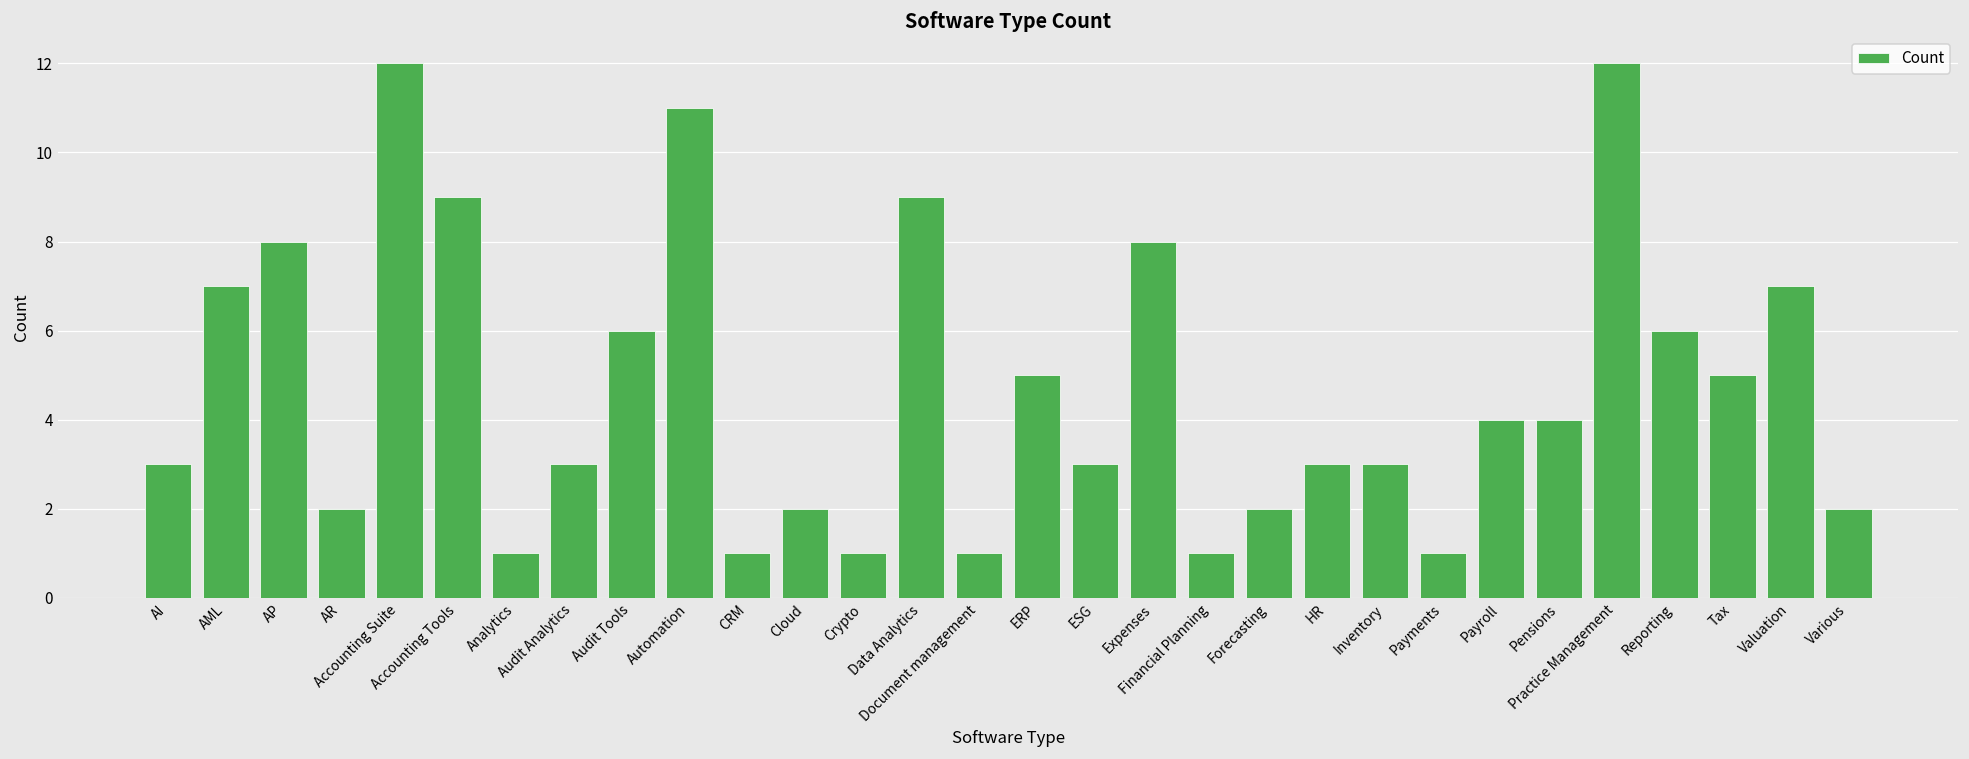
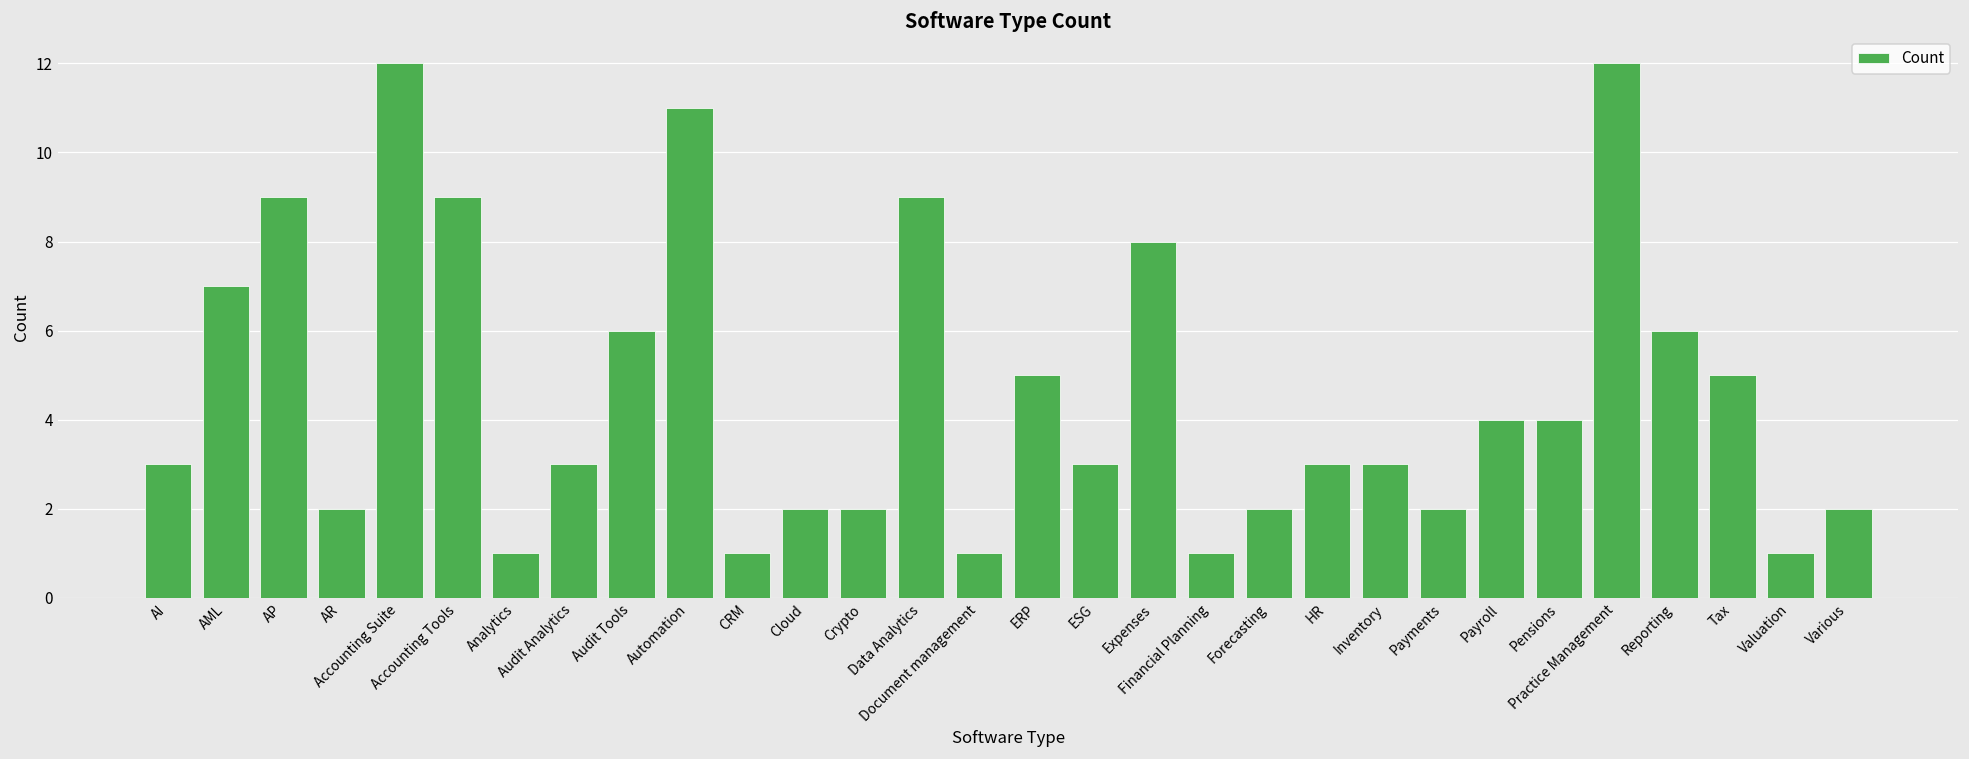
AP: 8 -> 9
Crypto: 1 -> 2
Payments: 1 -> 2
Valuation: 7 -> 1
